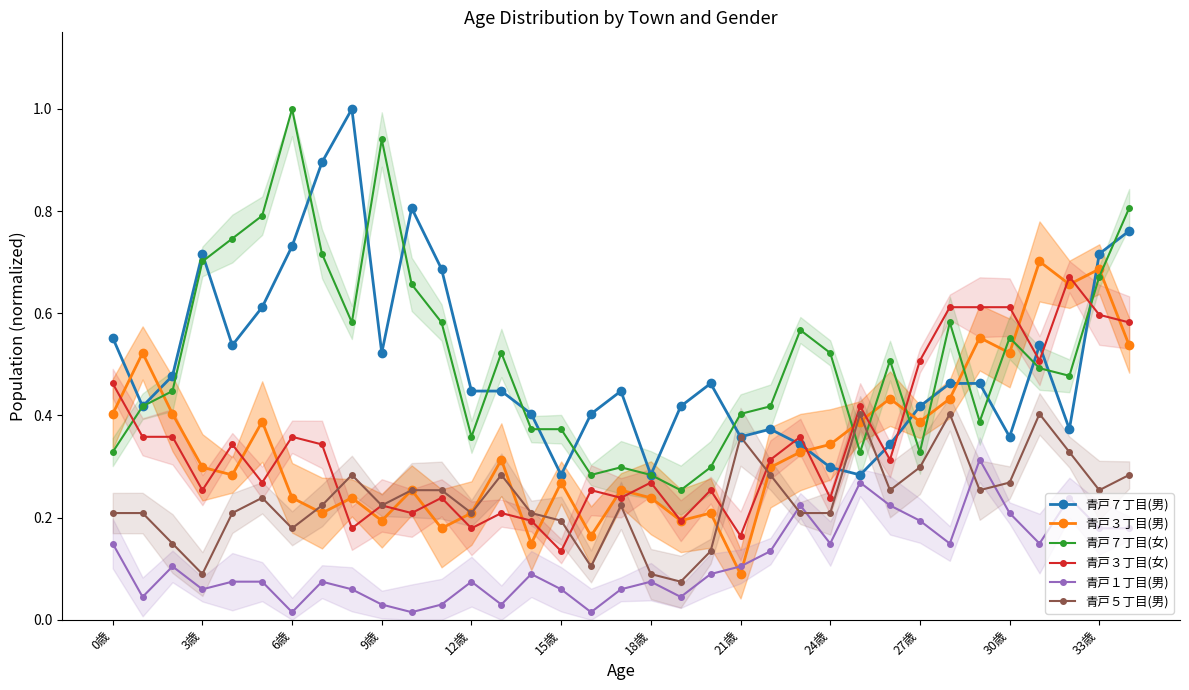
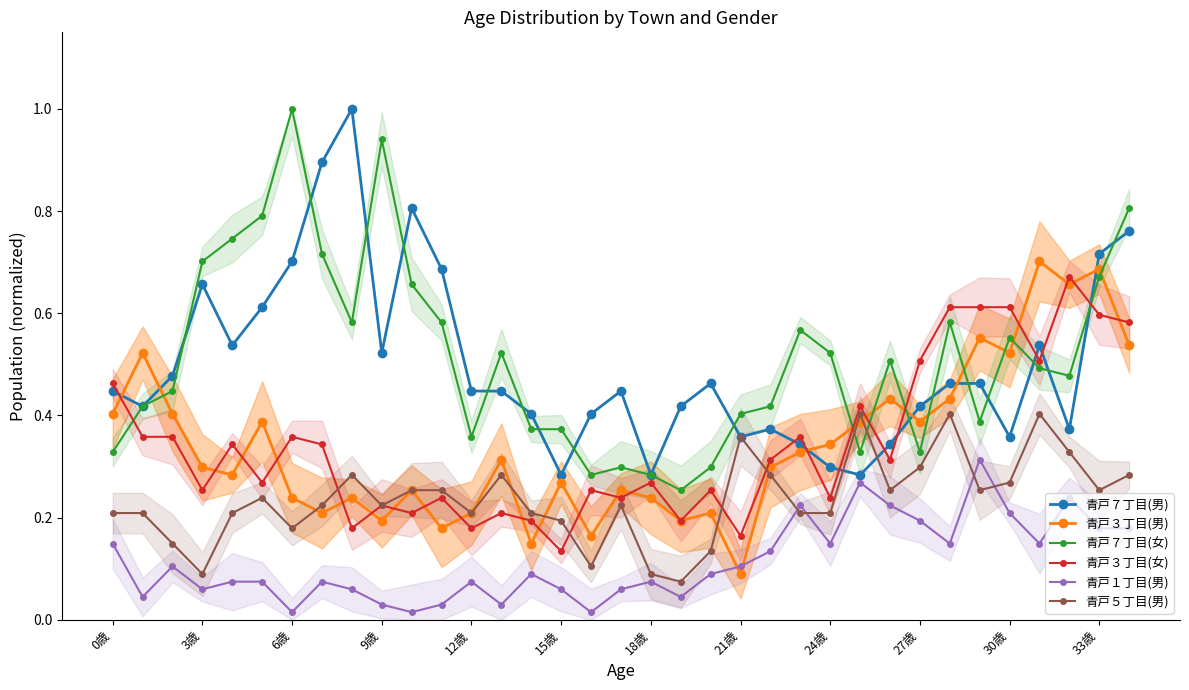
青戸７丁目(男), 0歳: 0.55 -> 0.45
青戸７丁目(男), 3歳: 0.72 -> 0.66
青戸７丁目(男), 6歳: 0.73 -> 0.70
